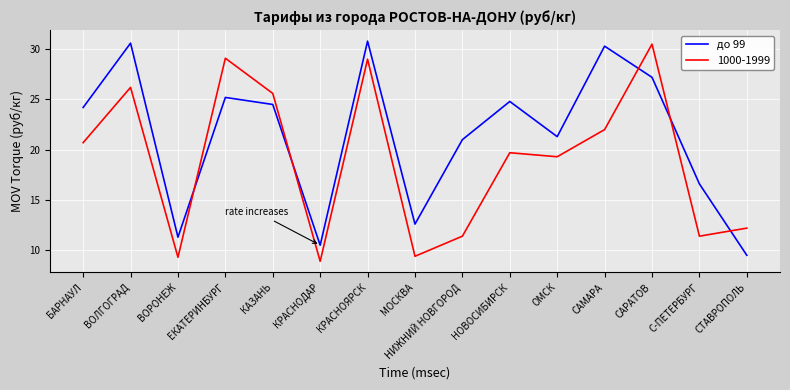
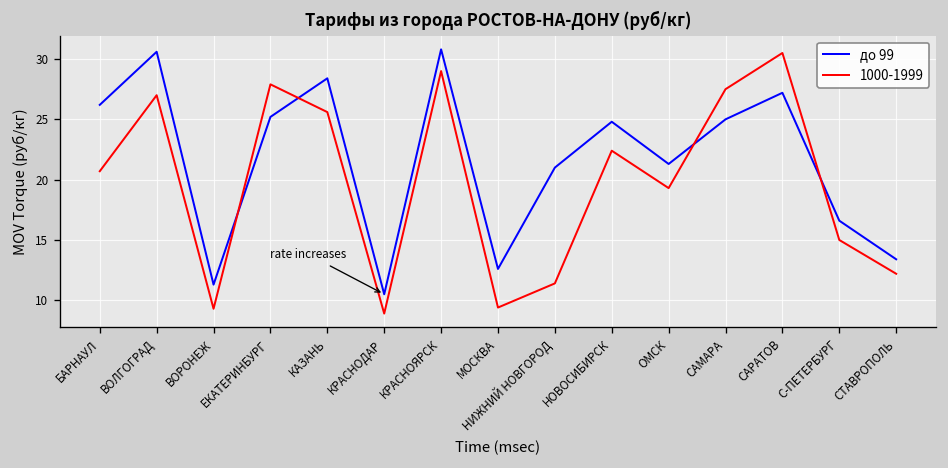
до 99, БАРНАУЛ: 24.2 -> 26.2
1000-1999, ВОЛГОГРАД: 26.2 -> 27.0
1000-1999, ЕКАТЕРИНБУРГ: 29.1 -> 27.9
до 99, КАЗАНЬ: 24.5 -> 28.4
1000-1999, НОВОСИБИРСК: 19.7 -> 22.4
до 99, САМАРА: 30.3 -> 25.0
1000-1999, САМАРА: 22.0 -> 27.5
1000-1999, С-ПЕТЕРБУРГ: 11.4 -> 15.0
до 99, СТАВРОПОЛЬ: 9.5 -> 13.4
